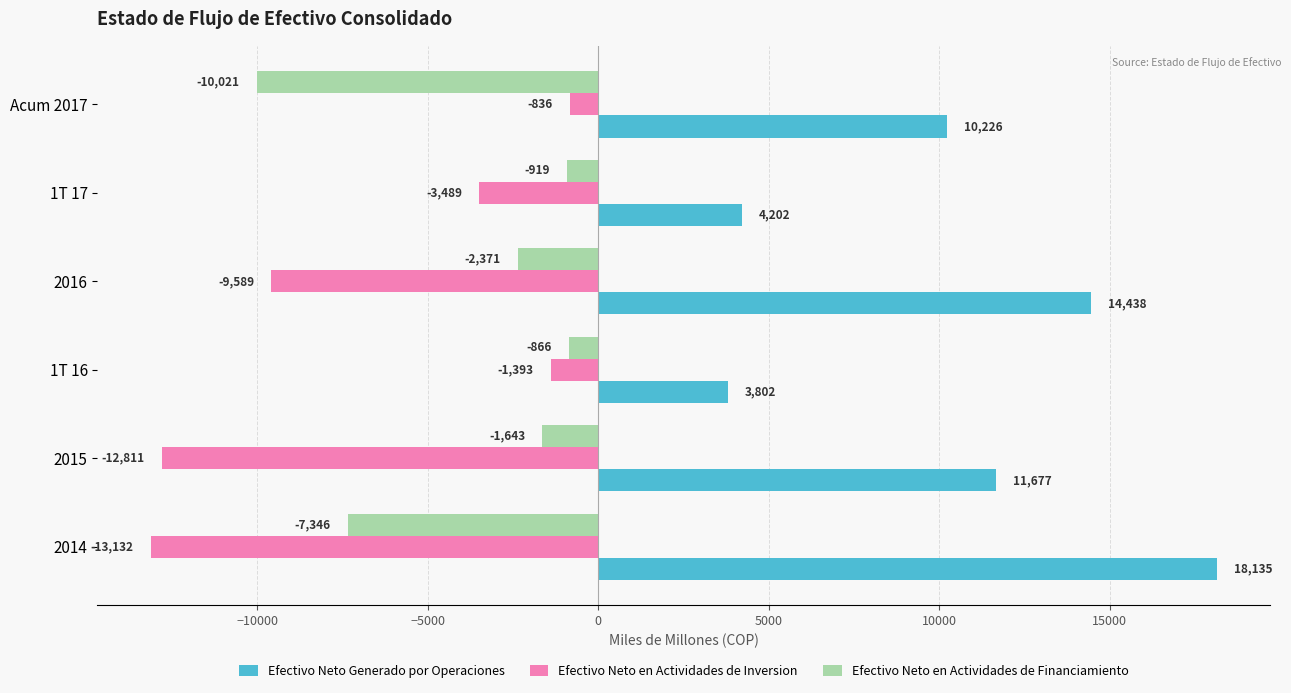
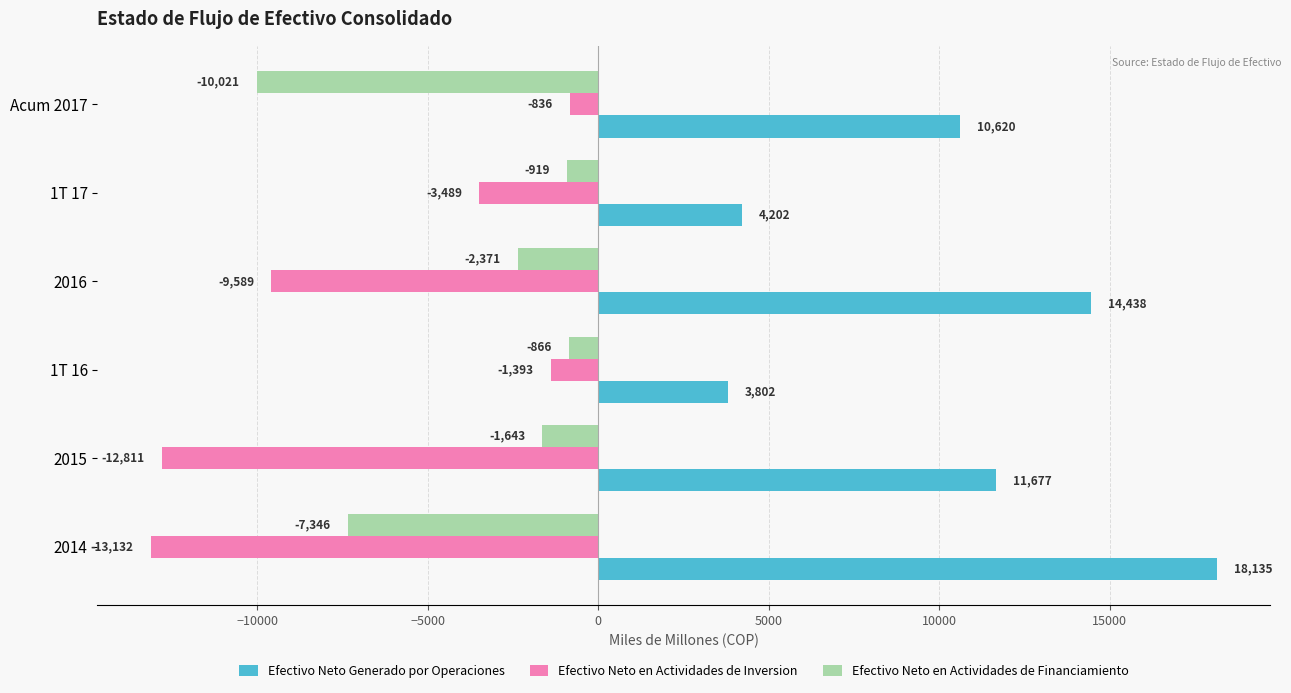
Efectivo Neto Generado por Operaciones, Acum 2017: 10,226 -> 10,620
